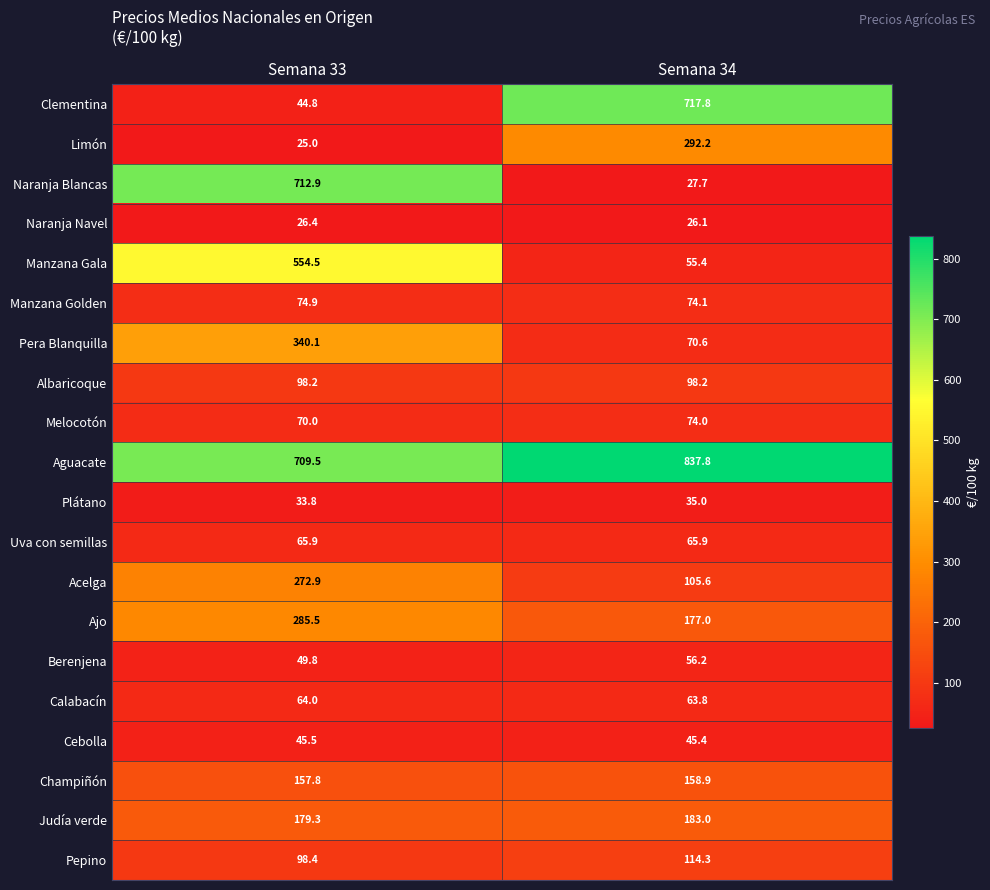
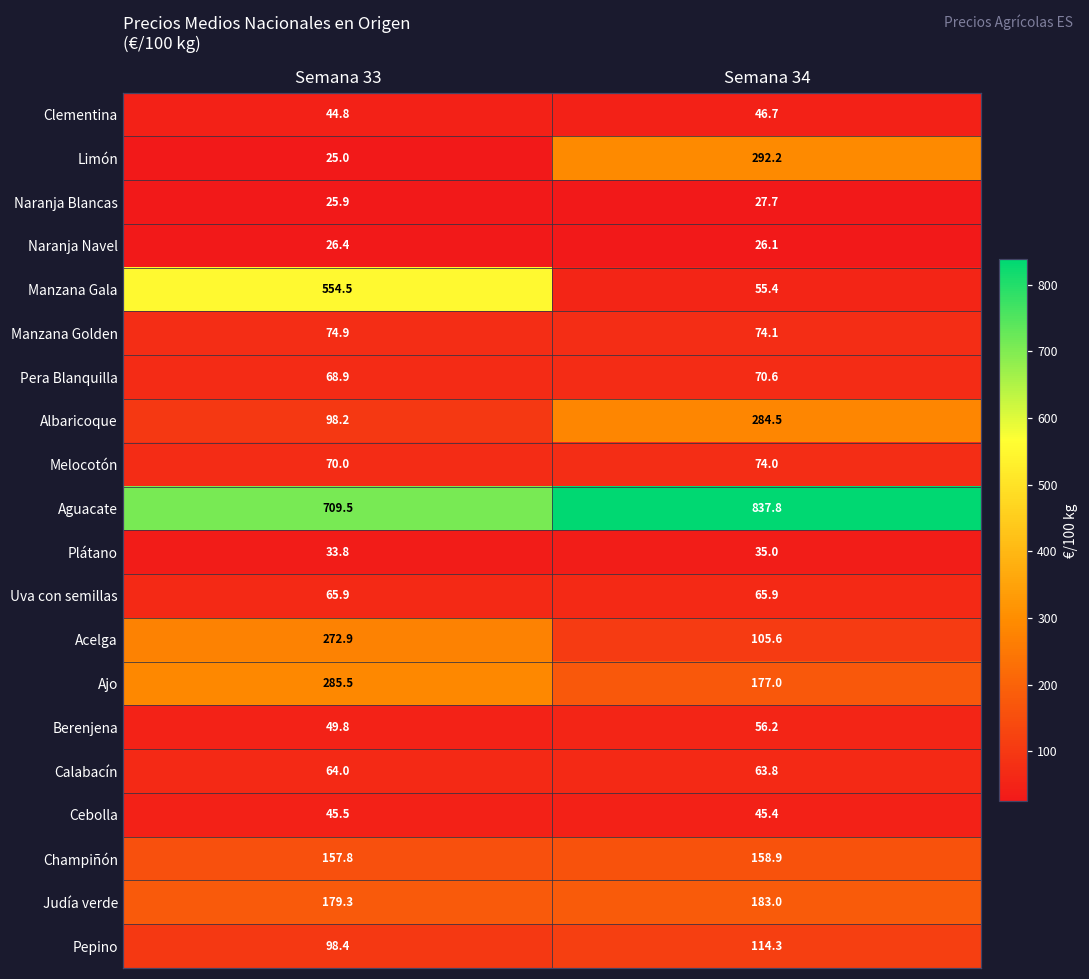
Clementina, Semana 34: 717.8 -> 46.7
Naranja Blancas, Semana 33: 712.9 -> 25.9
Pera Blanquilla, Semana 33: 340.1 -> 68.9
Albaricoque, Semana 34: 98.2 -> 284.5
